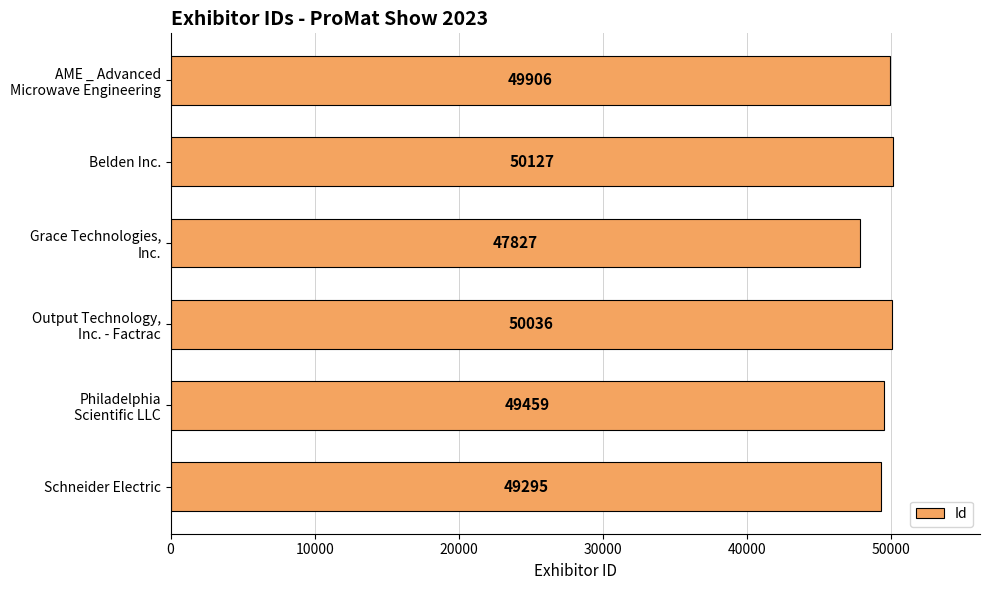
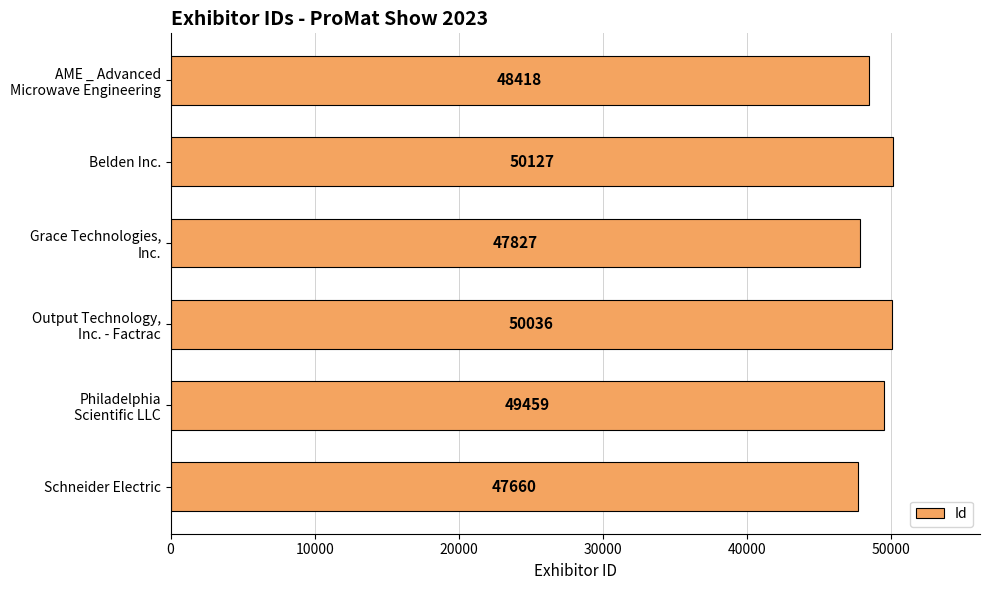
AME _ Advanced Microwave Engineering: 49906 -> 48418
Schneider Electric: 49295 -> 47660
